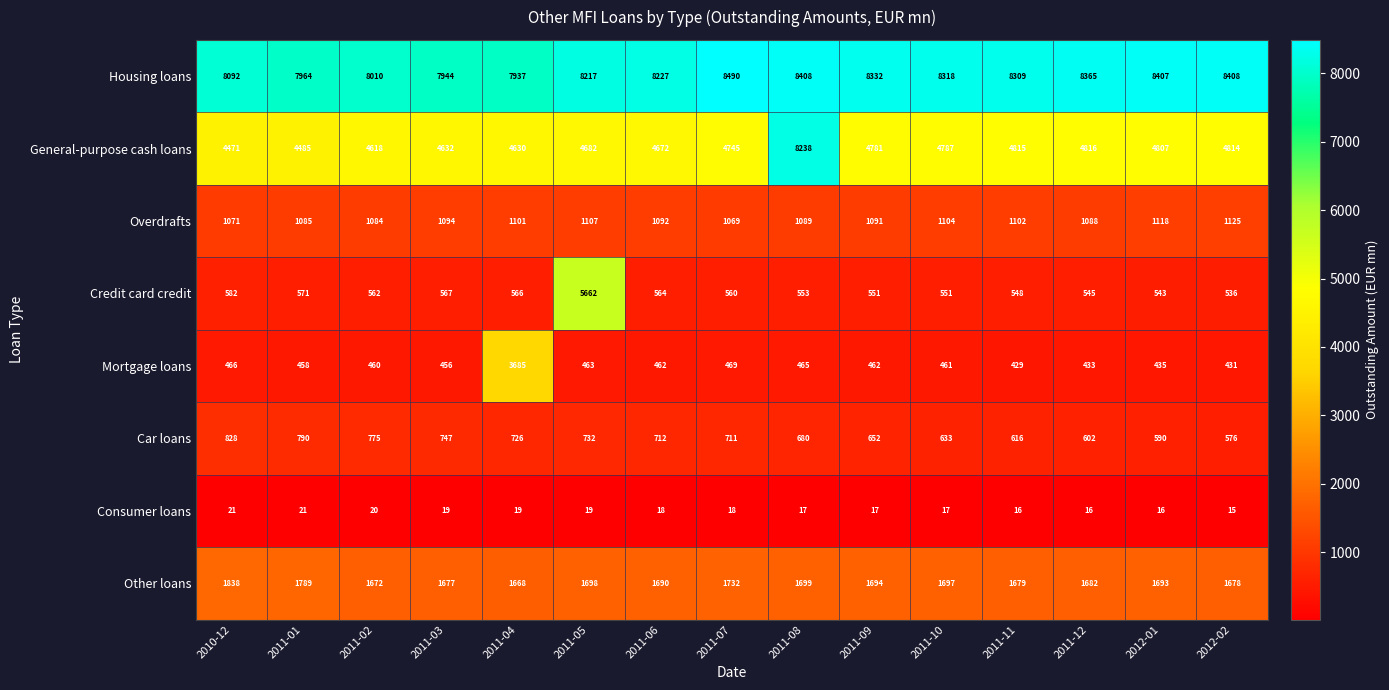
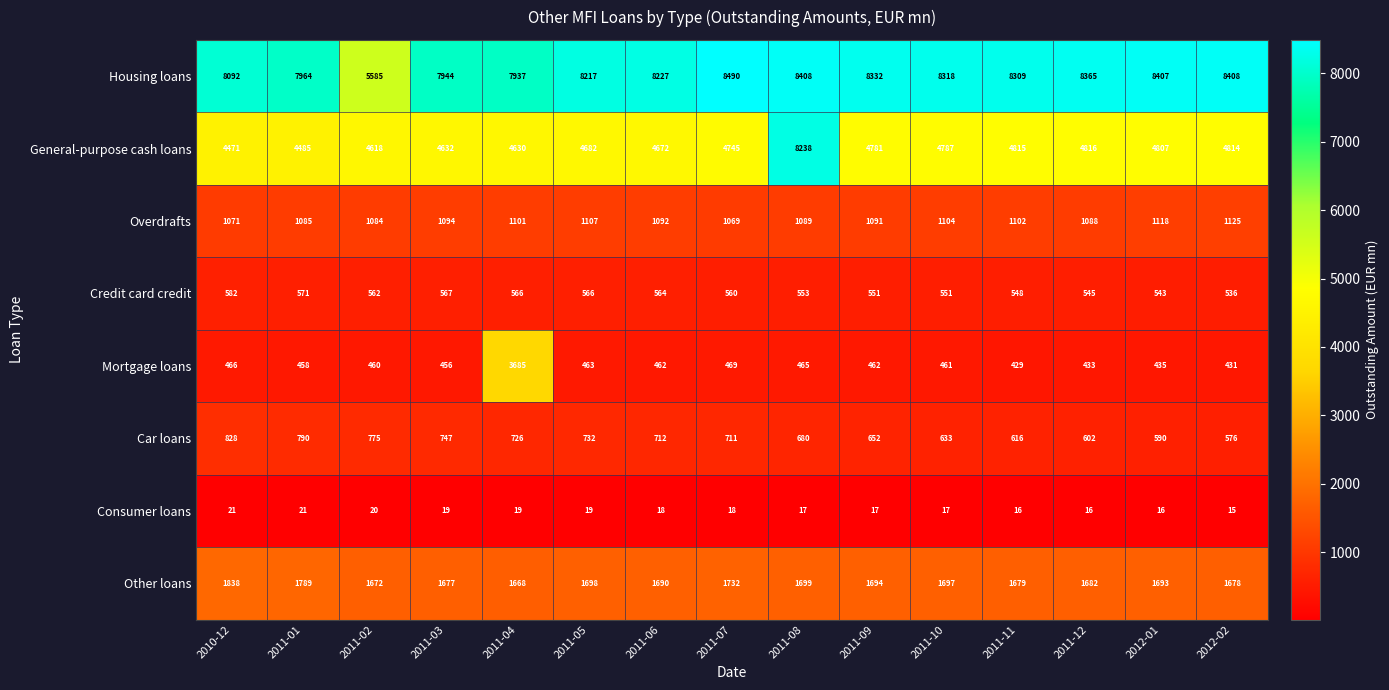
Housing loans, 2011-02: 8010 -> 5585
Credit card credit, 2011-05: 5662 -> 566
